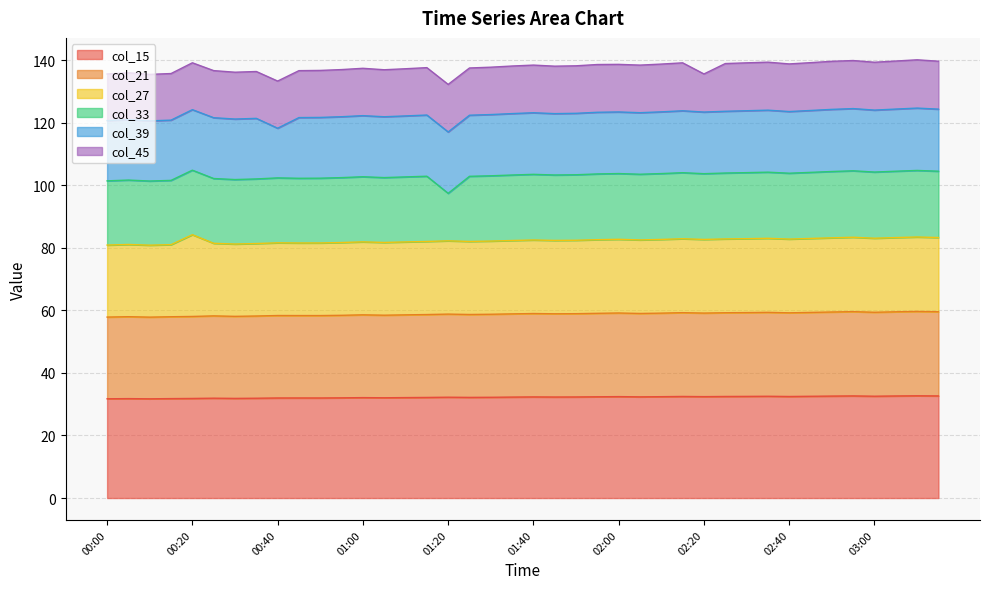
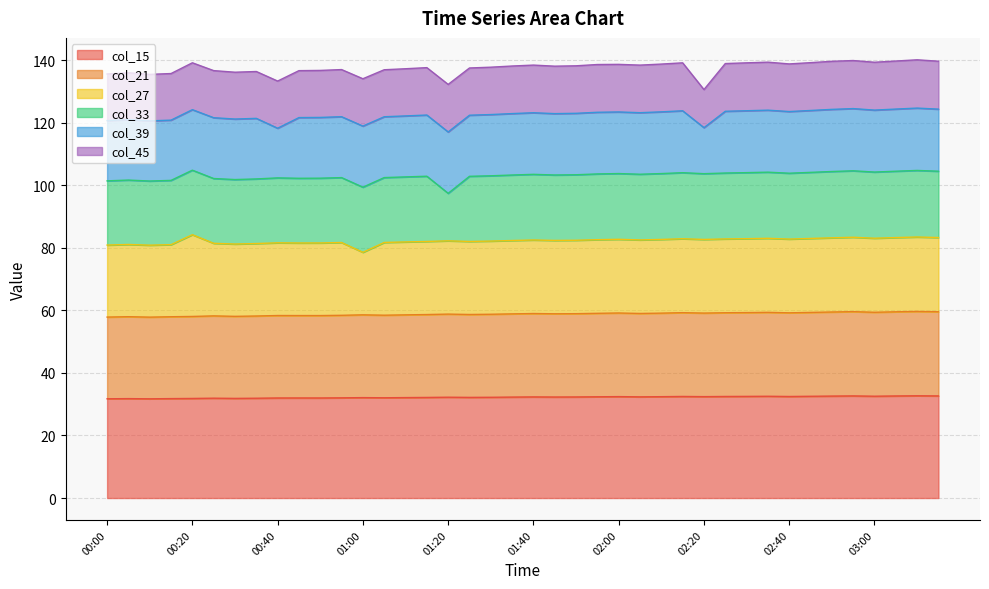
col_27, 01:00: 23 -> 20
col_39, 02:20: 20 -> 15
